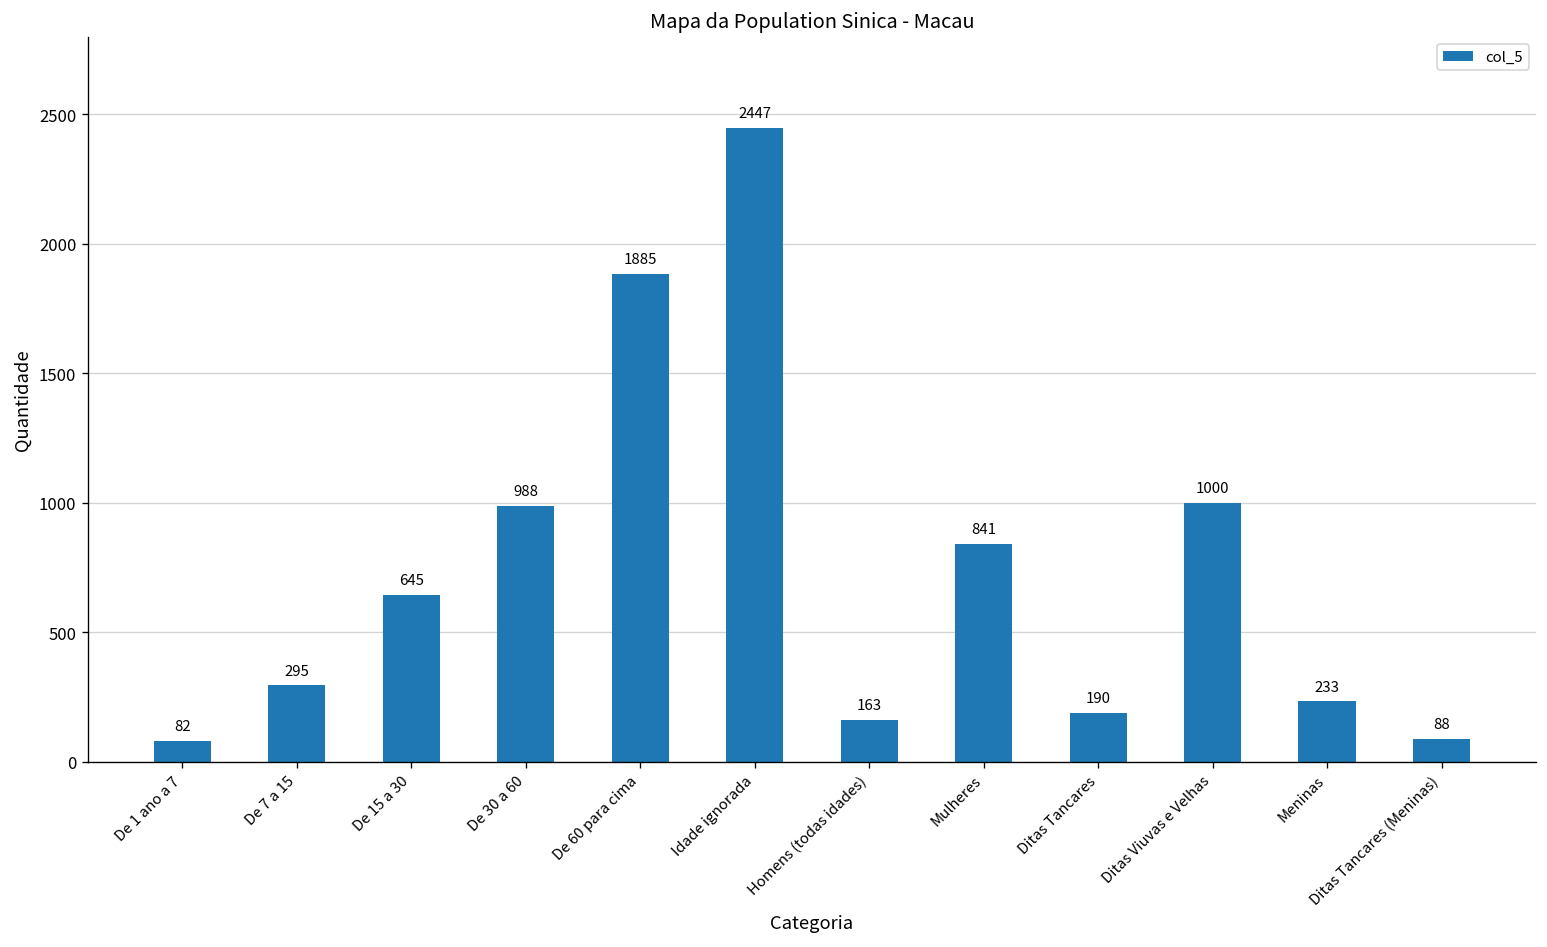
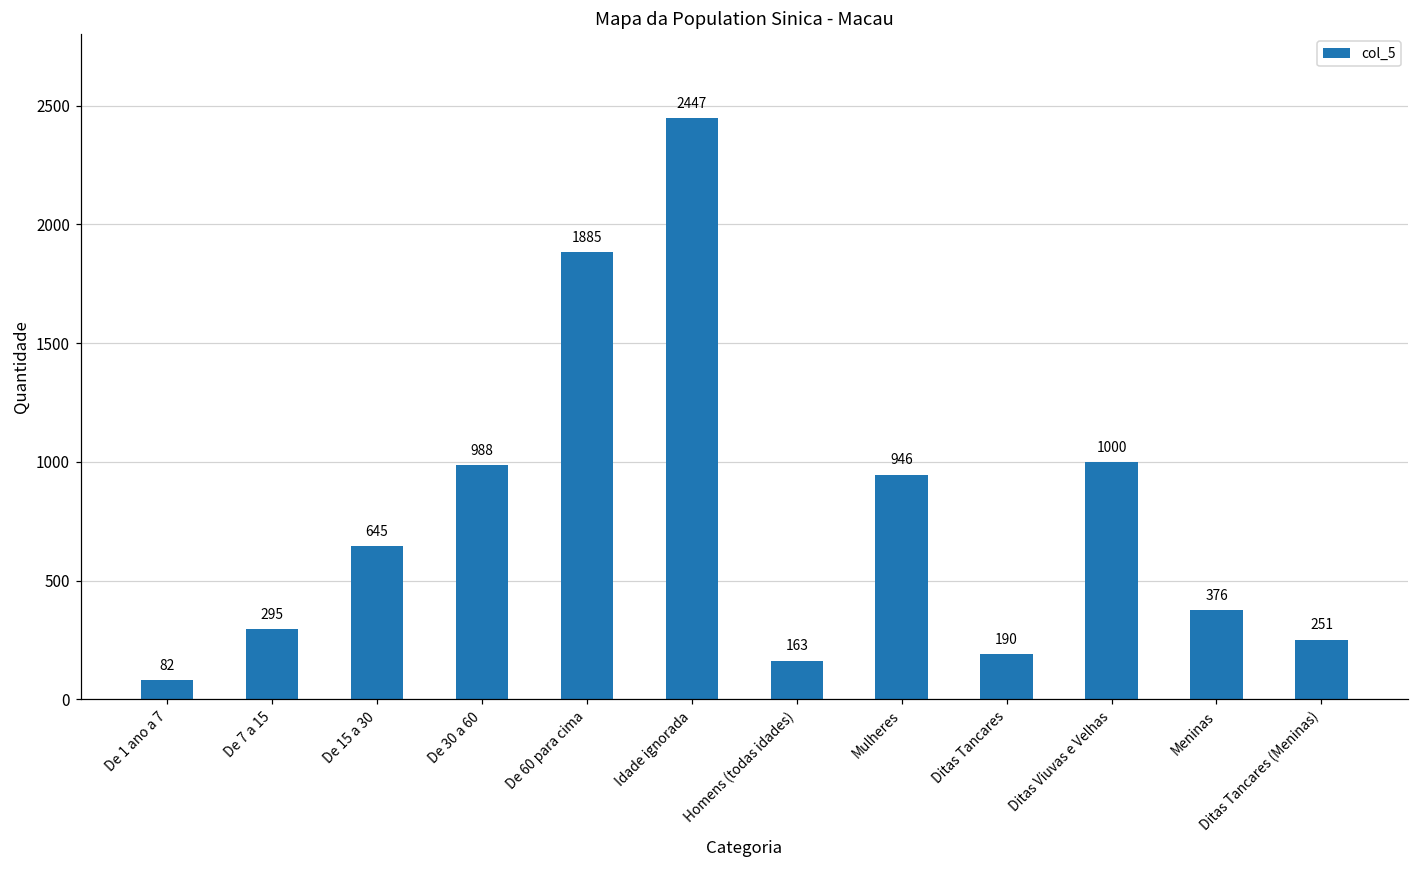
Mulheres: 841 -> 946
Meninas: 233 -> 376
Ditas Tancares (Meninas): 88 -> 251
